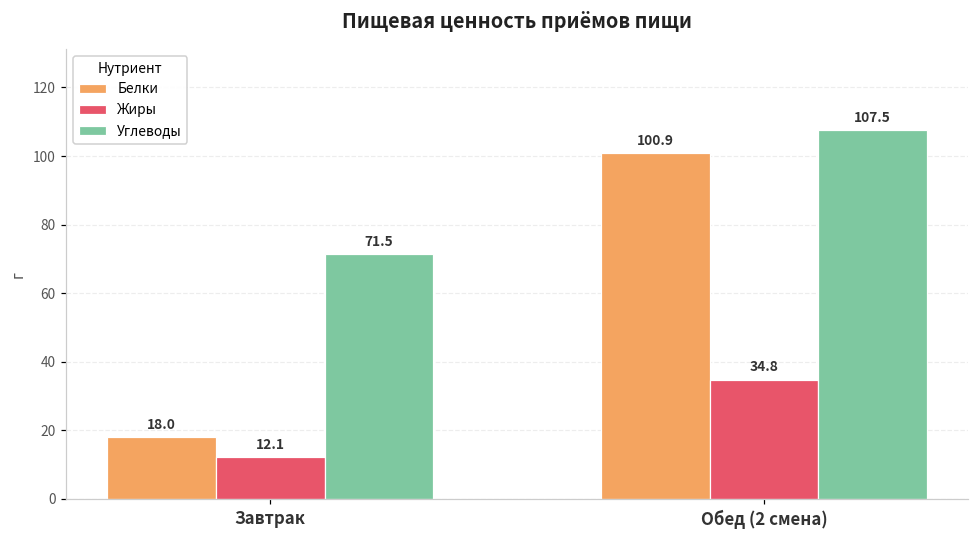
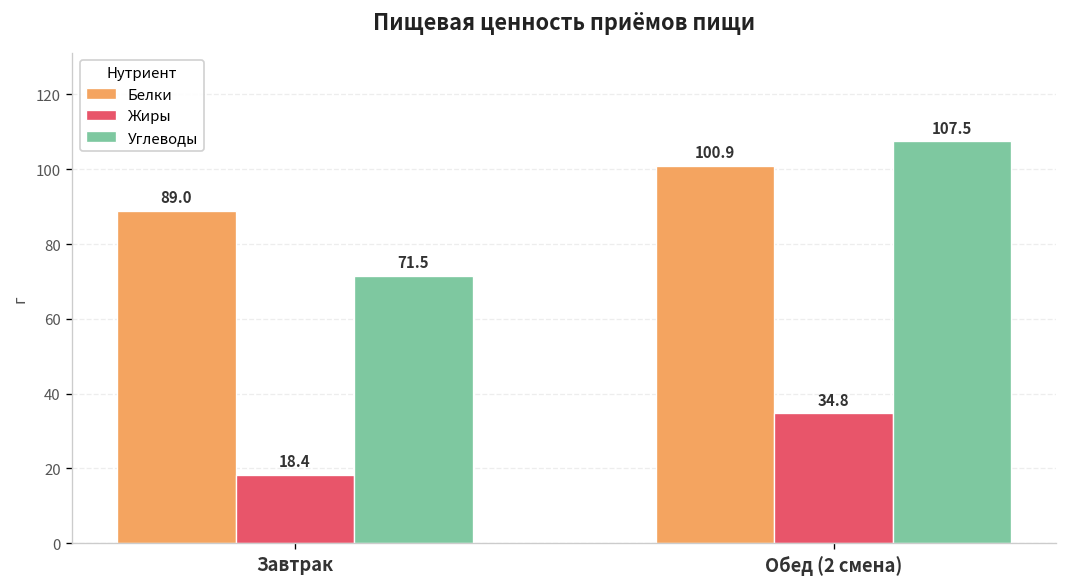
Белки, Завтрак: 18.0 -> 89.0
Жиры, Завтрак: 12.1 -> 18.4
